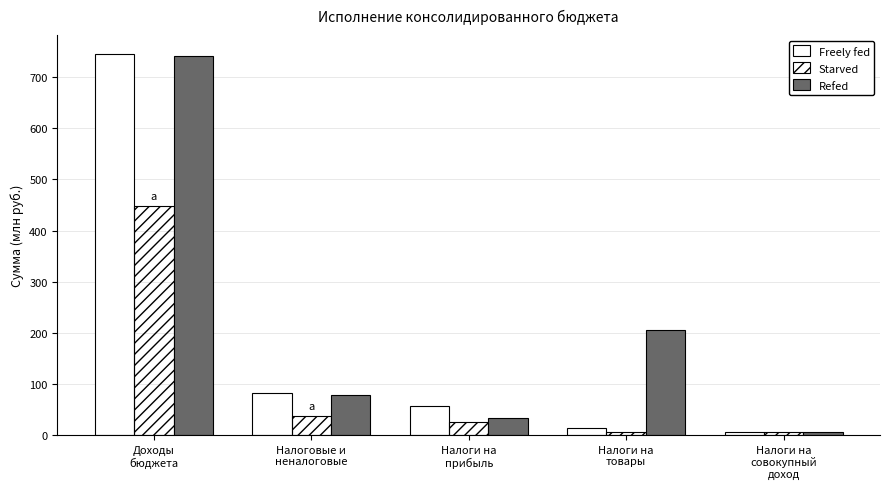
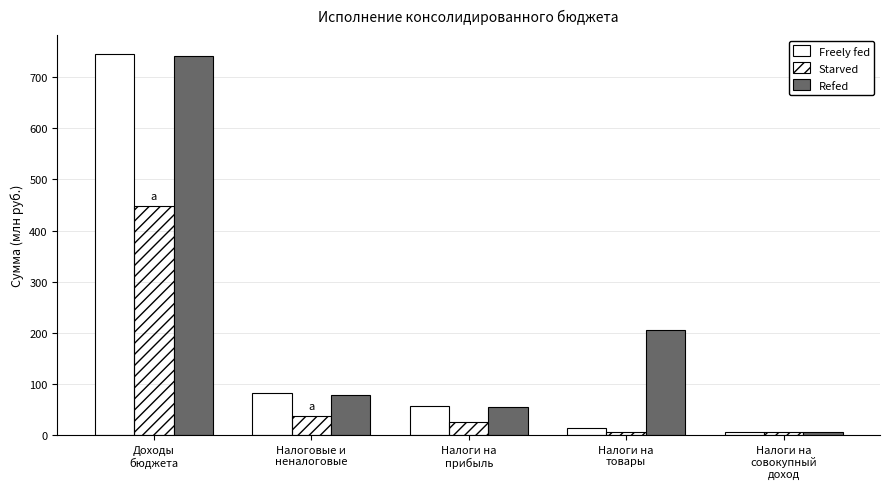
Refed, Налоги на прибыль: 30 -> 50
